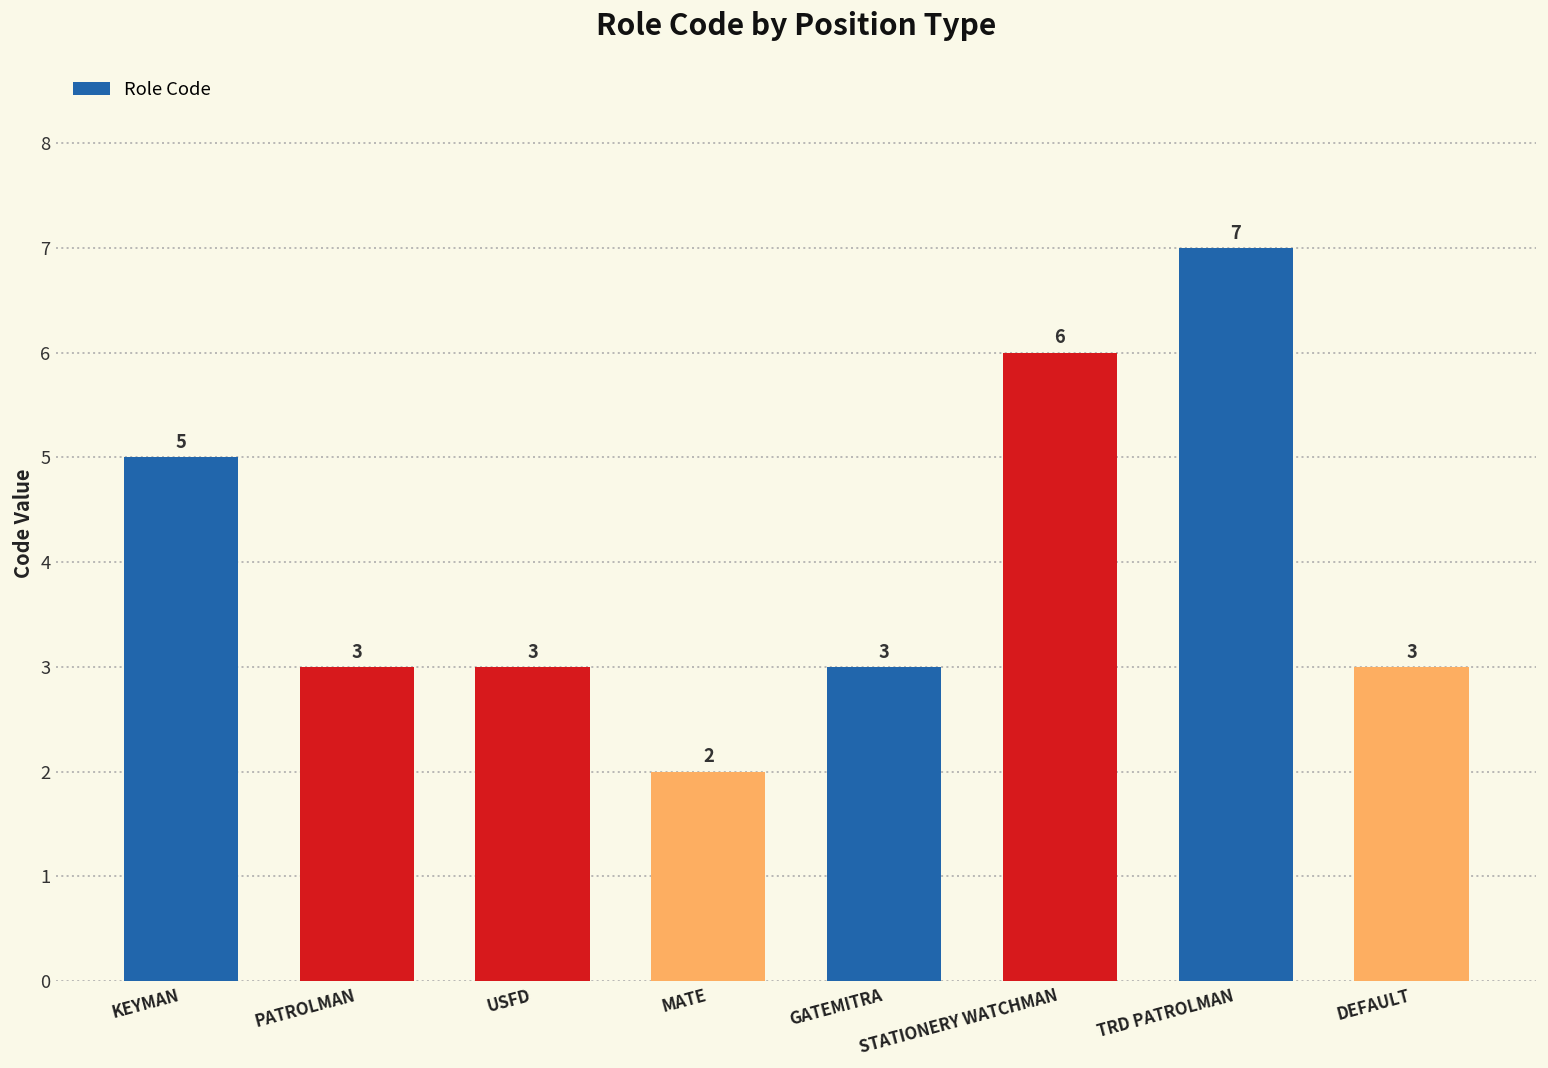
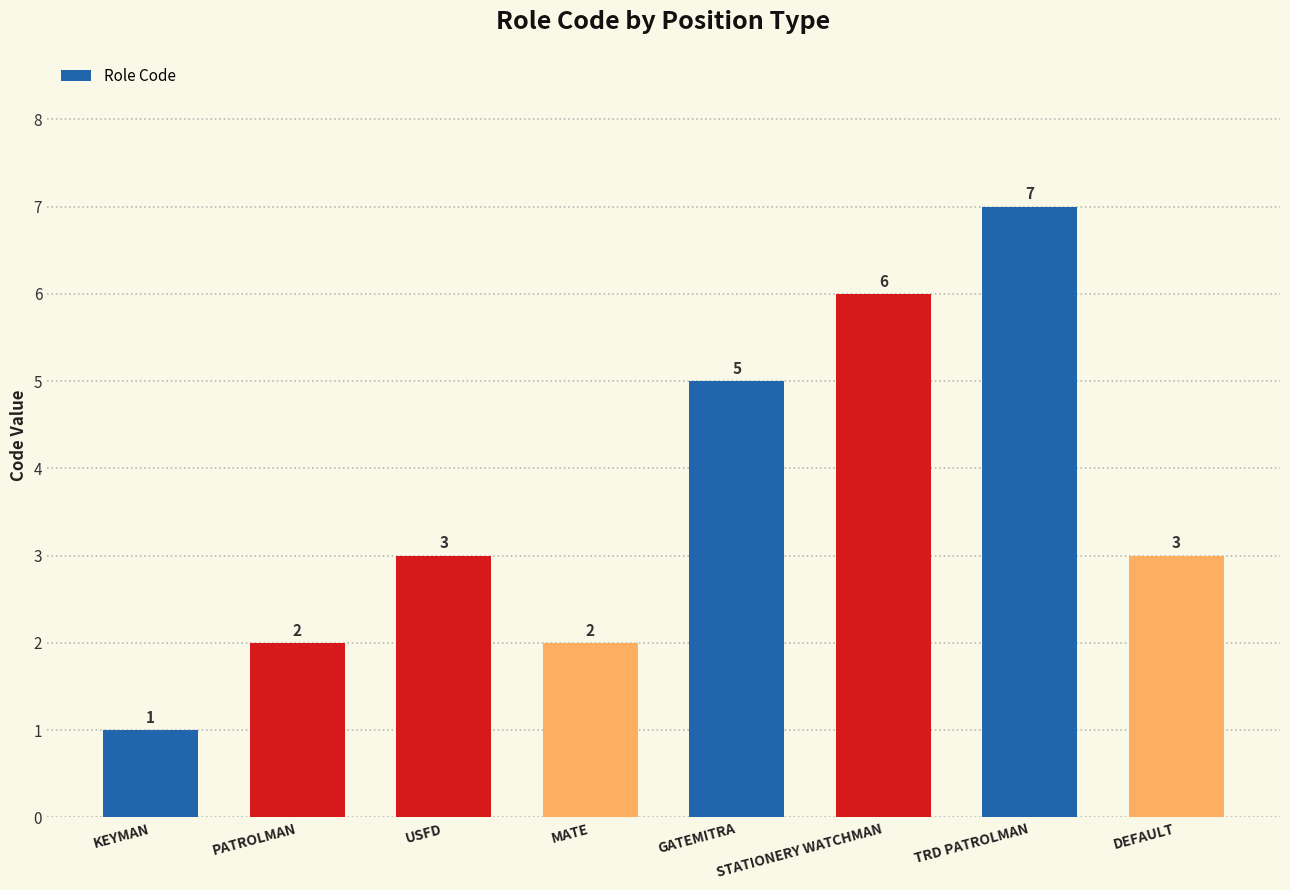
KEYMAN: 5 -> 1
PATROLMAN: 3 -> 2
GATEMITRA: 3 -> 5
